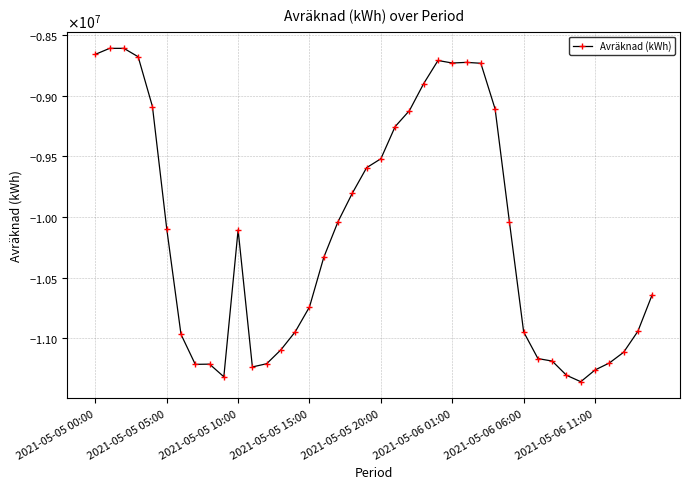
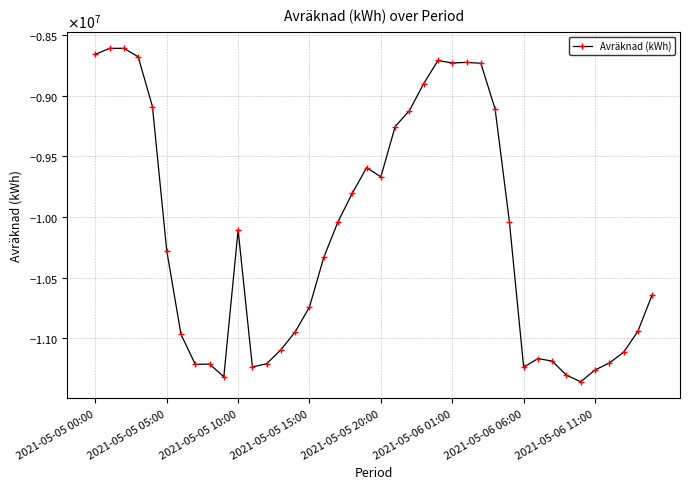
2021-05-05 05:00: -10100000 -> -10280000
2021-05-05 20:00: -9520000 -> -9670000
2021-05-06 06:00: -10950000 -> -11240000
